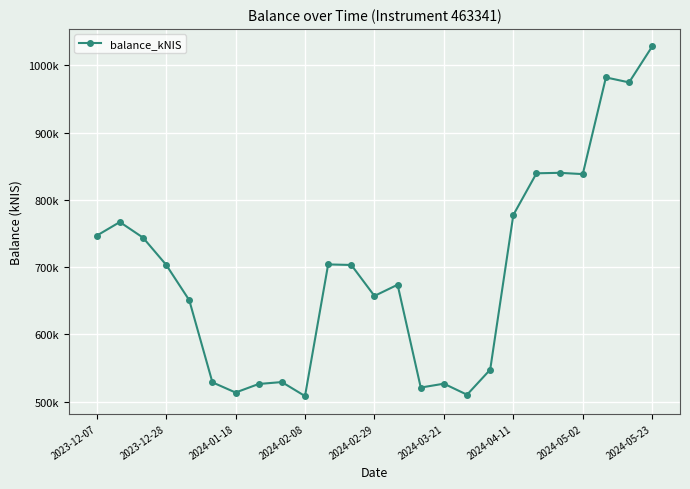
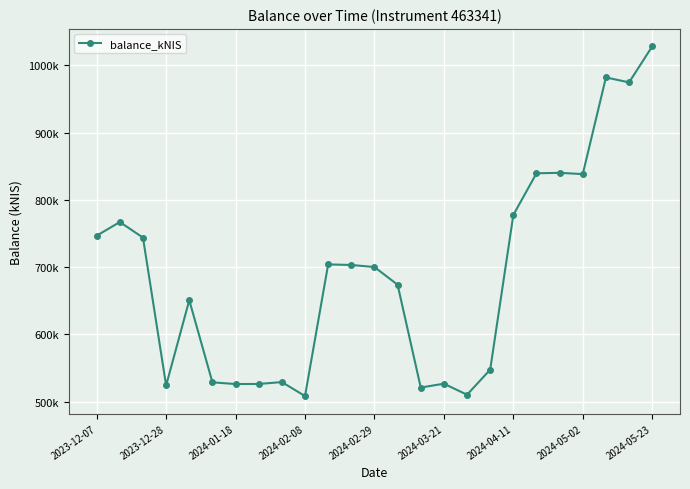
2023-12-28: 700000 -> 520000
2024-01-18: 510000 -> 530000
2024-02-29: 660000 -> 700000
